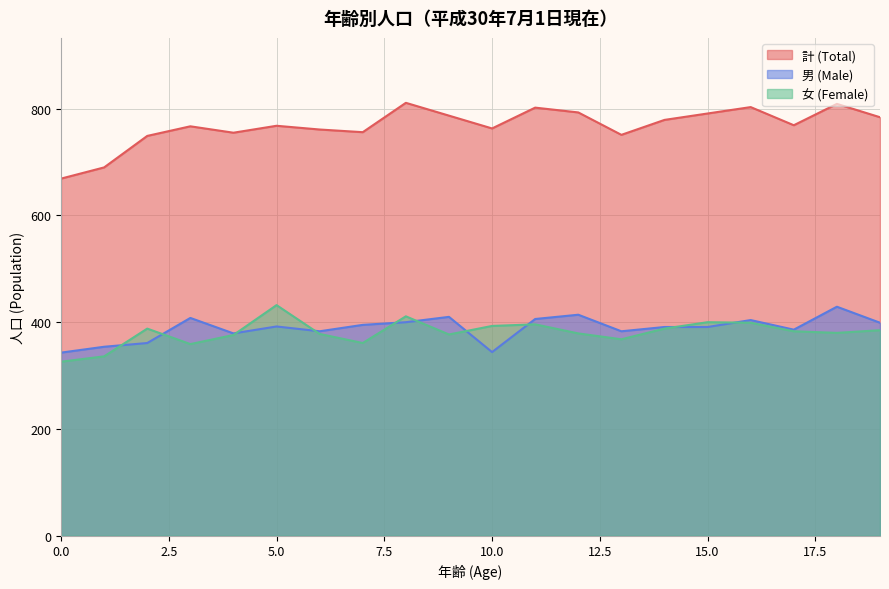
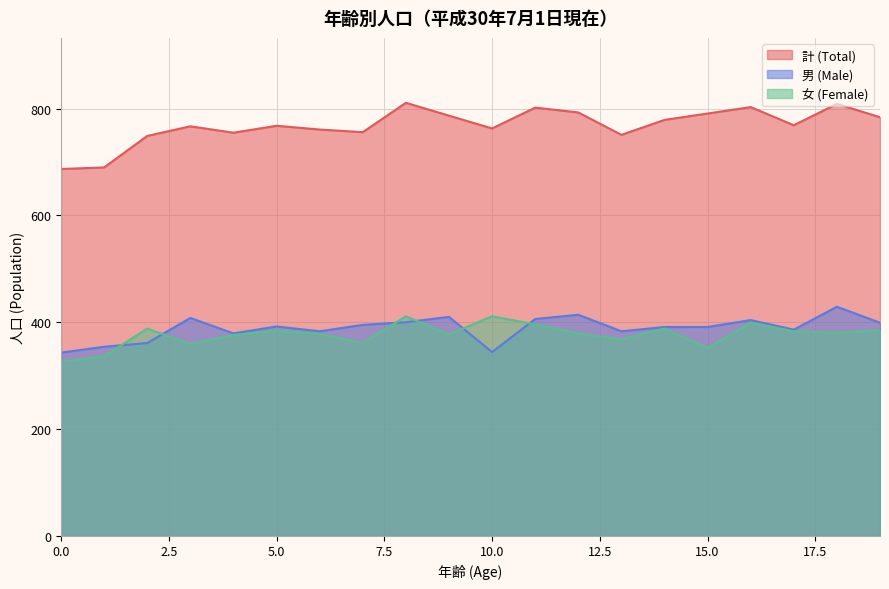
計 (Total), 0.0: 670 -> 690
女 (Female), 5.0: 430 -> 380
女 (Female), 10.0: 390 -> 410
女 (Female), 15.0: 400 -> 350
